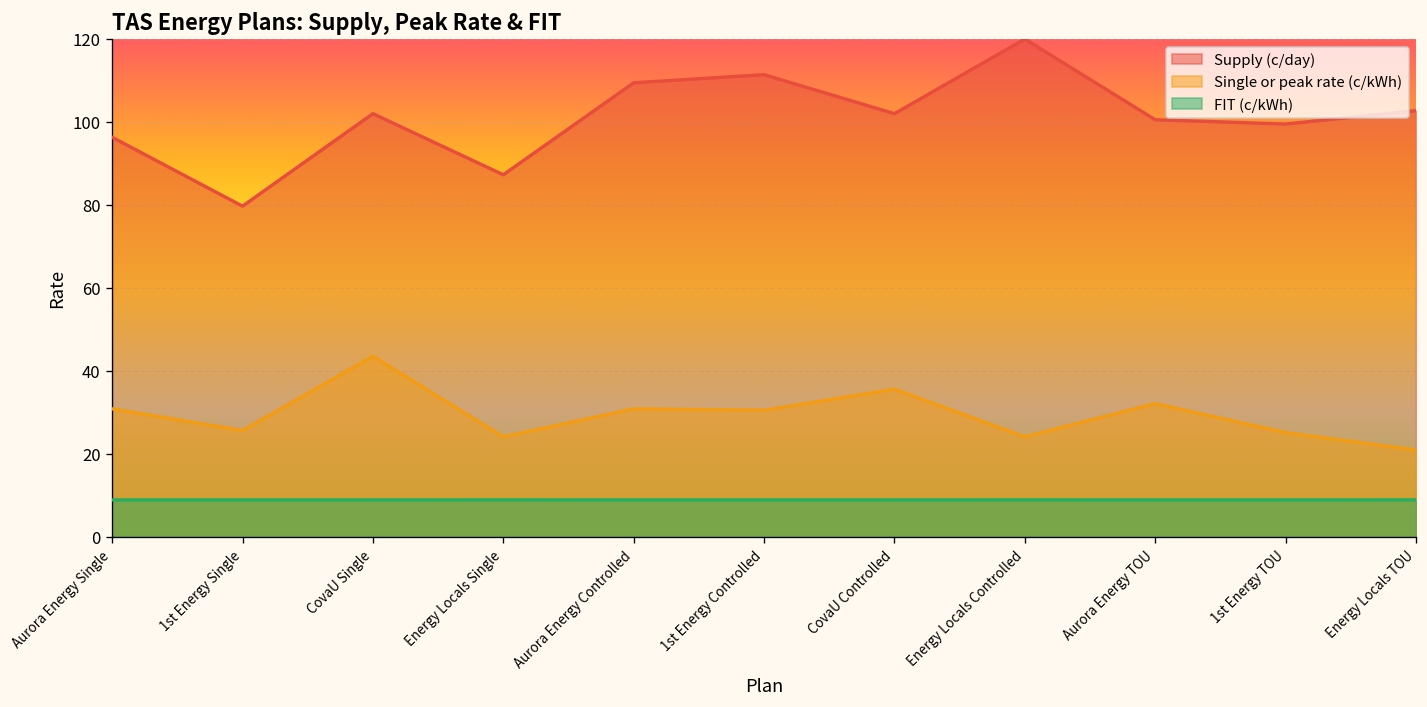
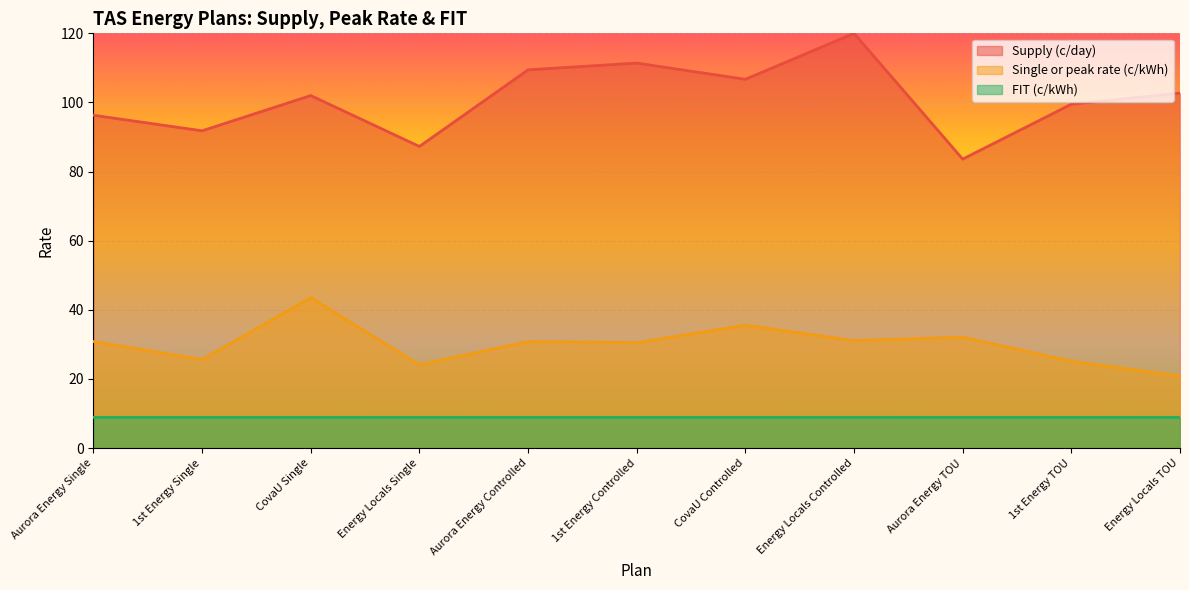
Supply (c/day), 1st Energy Single: 80 -> 92
Supply (c/day), CovaU Controlled: 102 -> 107
Single or peak rate (c/kWh), Energy Locals Controlled: 24 -> 31
Supply (c/day), Aurora Energy TOU: 101 -> 84
